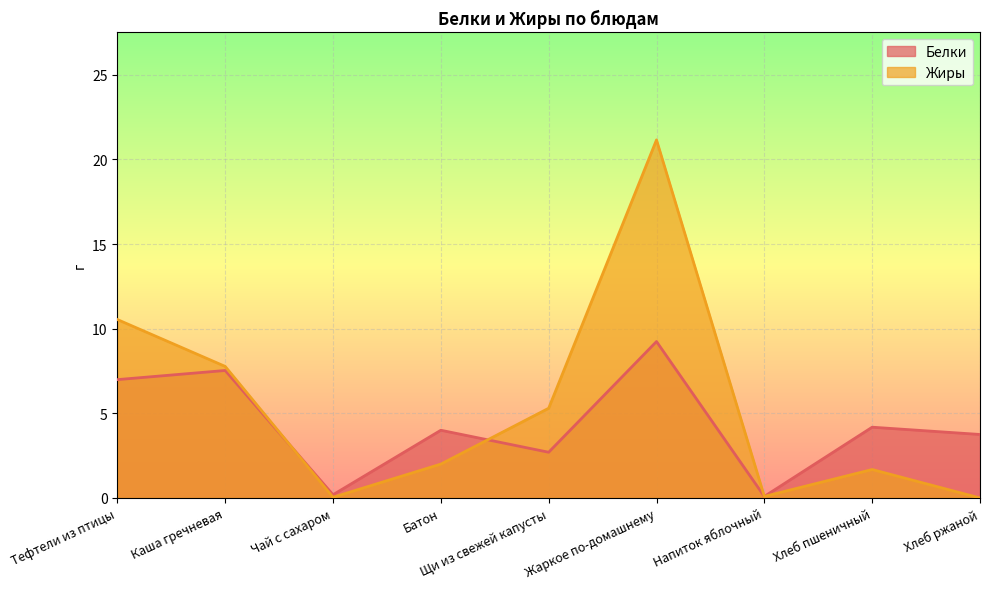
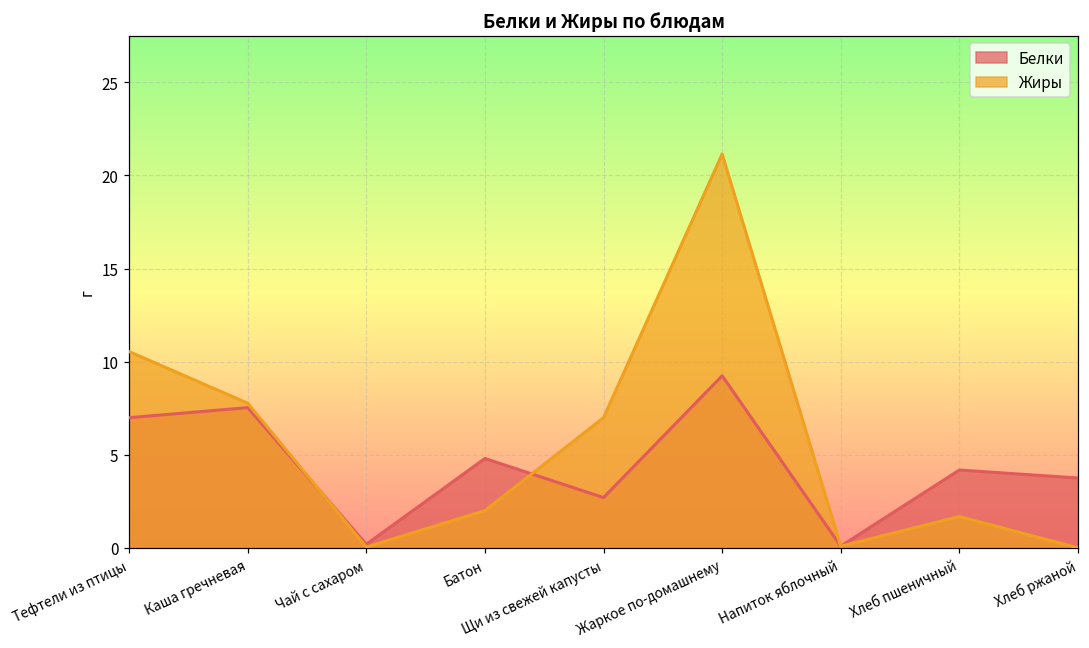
Белки, Батон: 4.0 -> 4.8
Жиры, Щи из свежей капусты: 5.3 -> 7.0
